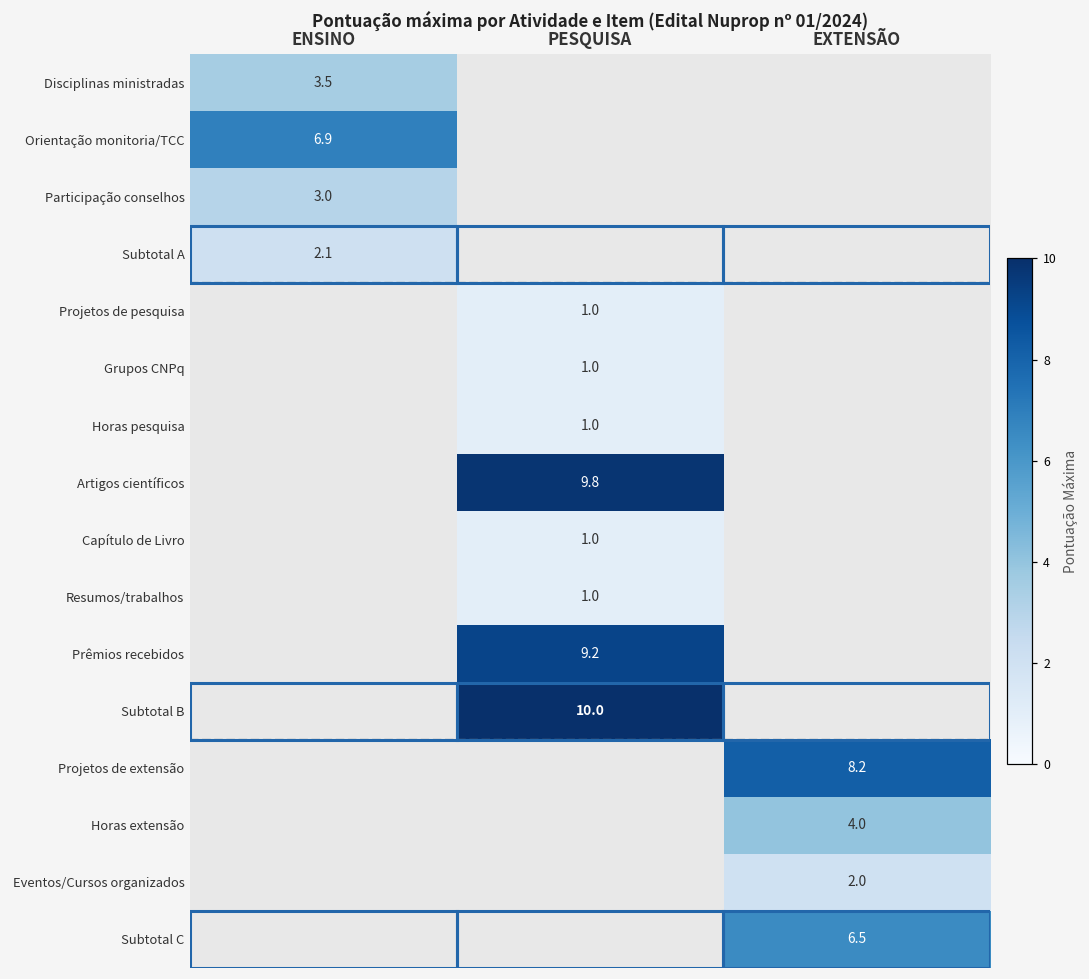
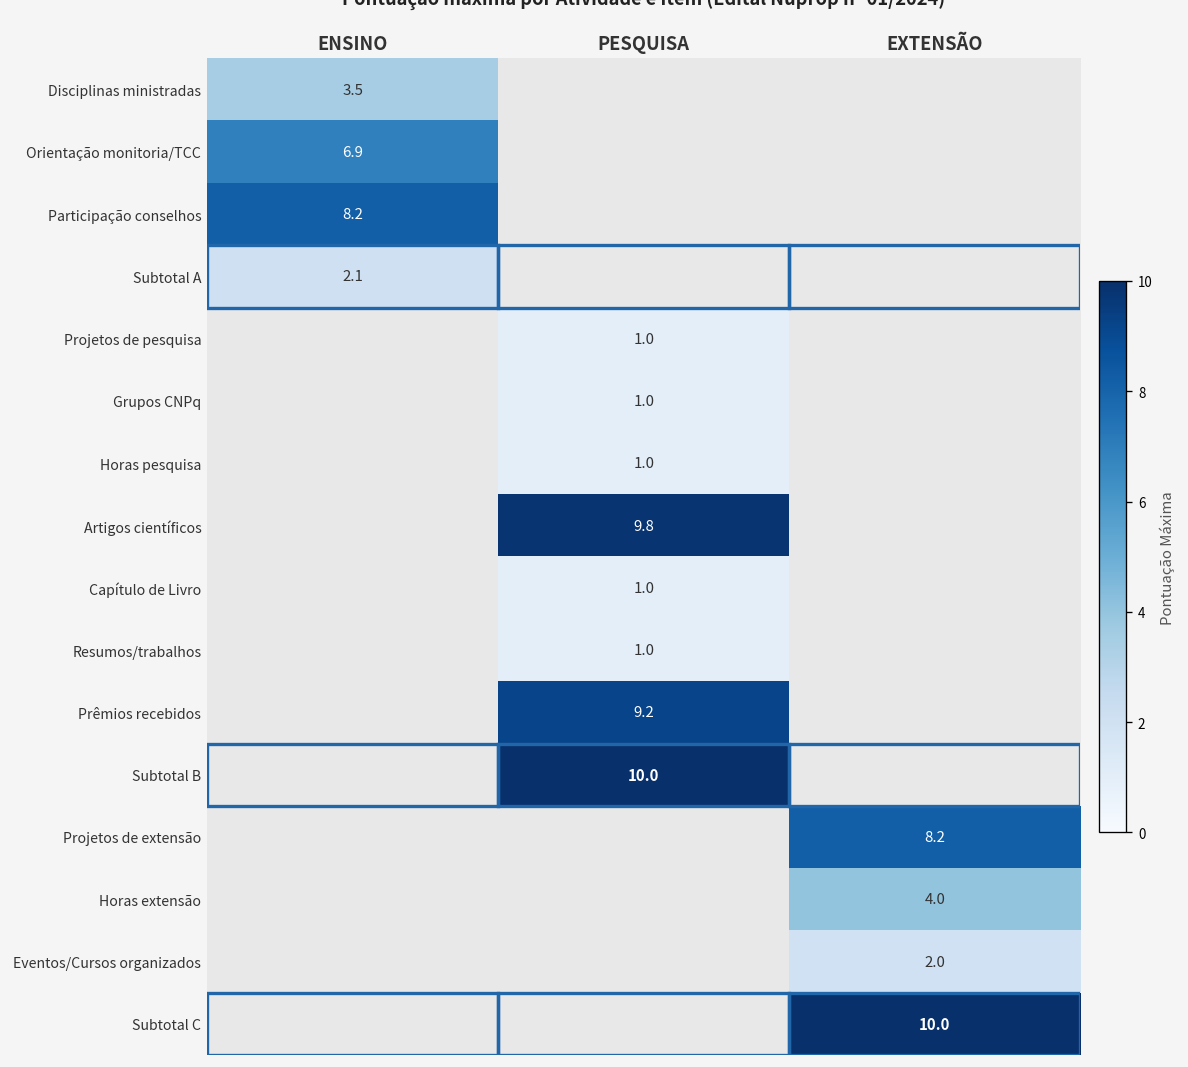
Participação conselhos, ENSINO: 3.0 -> 8.2
Subtotal C, EXTENSÃO: 6.5 -> 10.0
